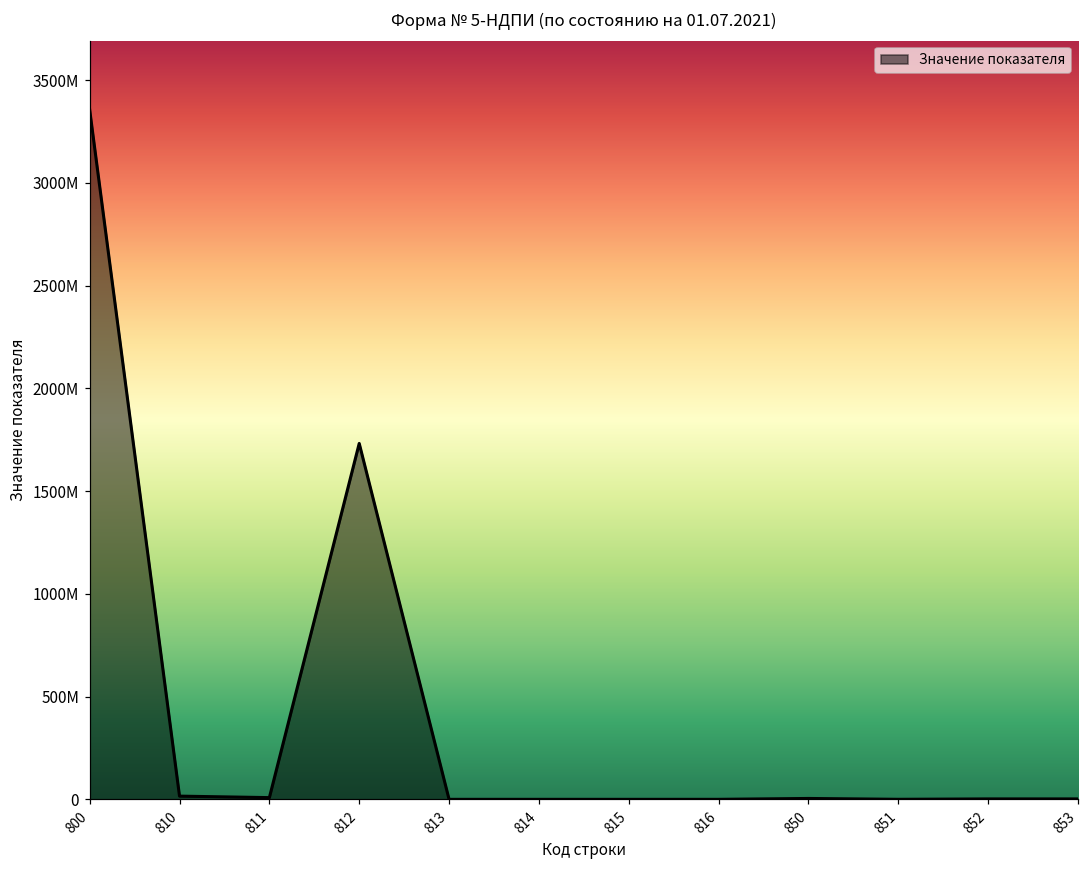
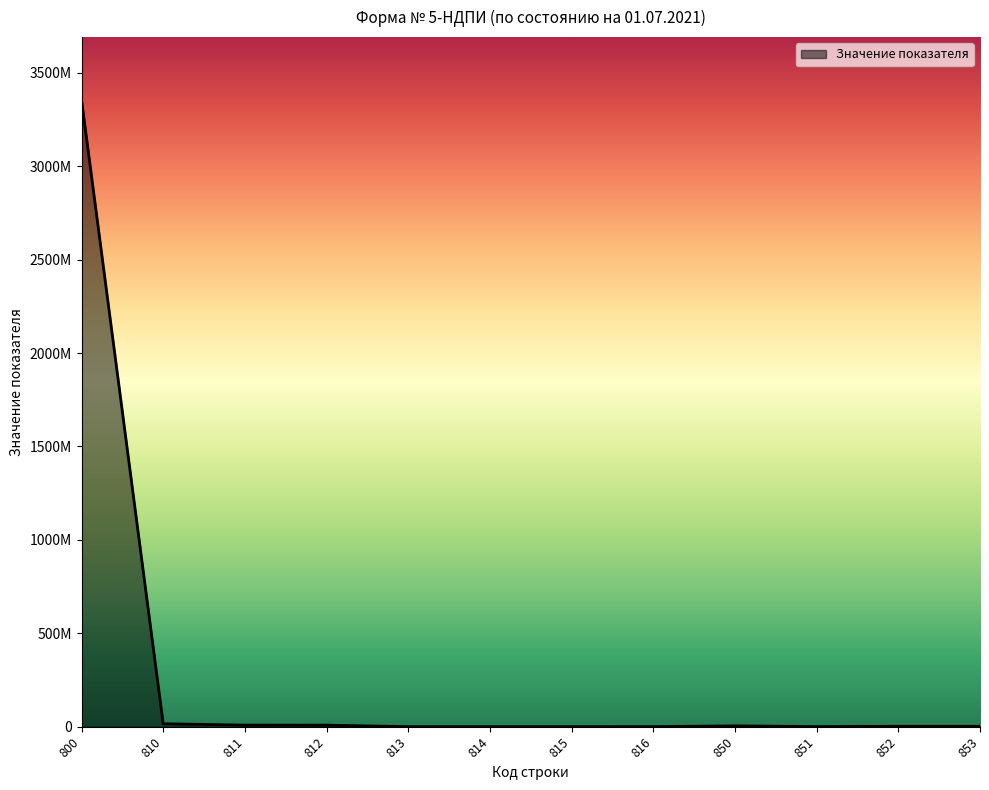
812: 1730000000 -> 10000000
